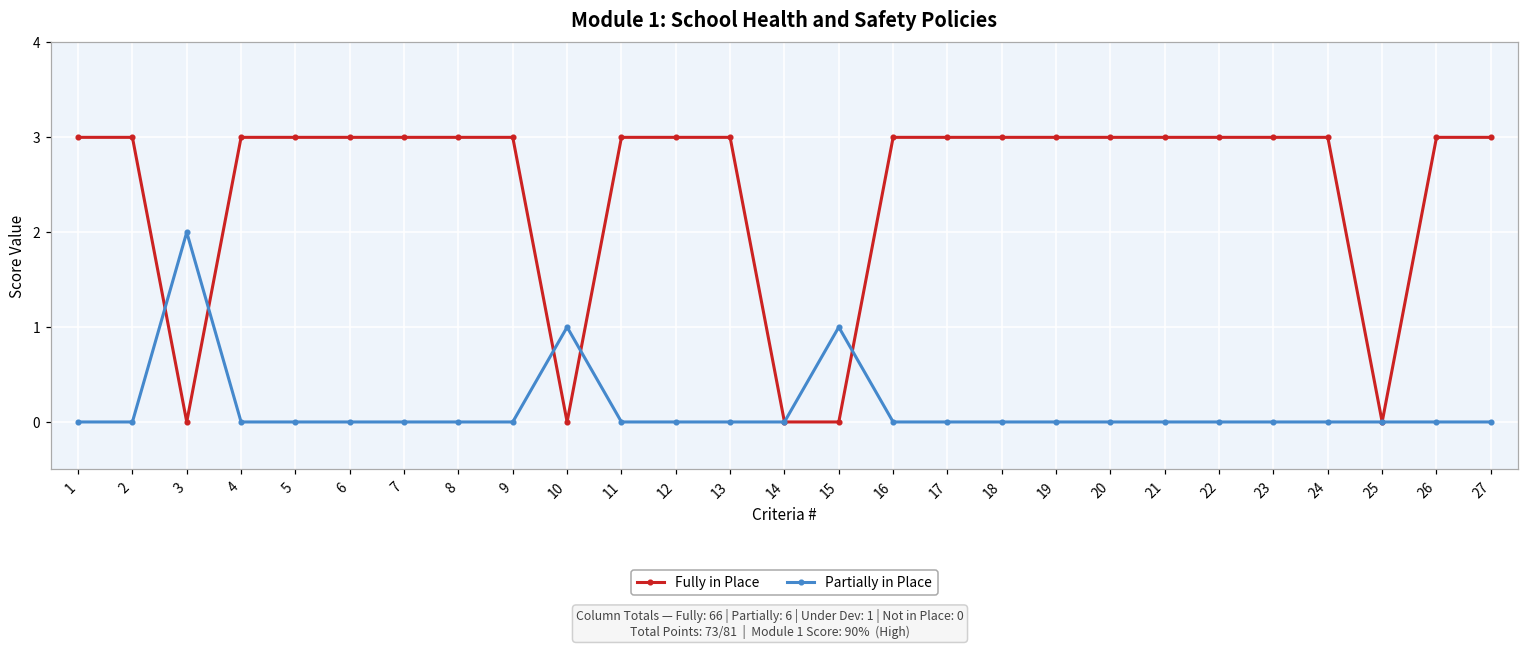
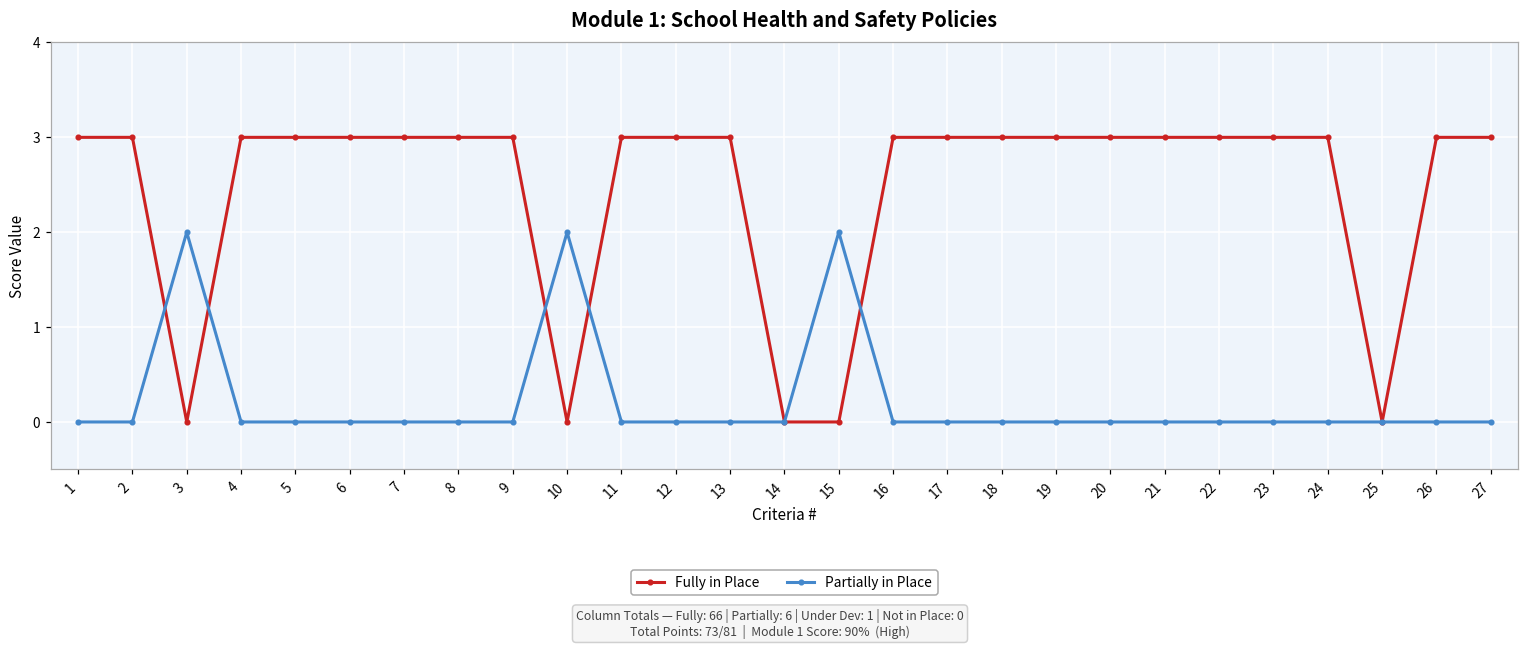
Partially in Place, 10: 1 -> 2
Partially in Place, 15: 1 -> 2
